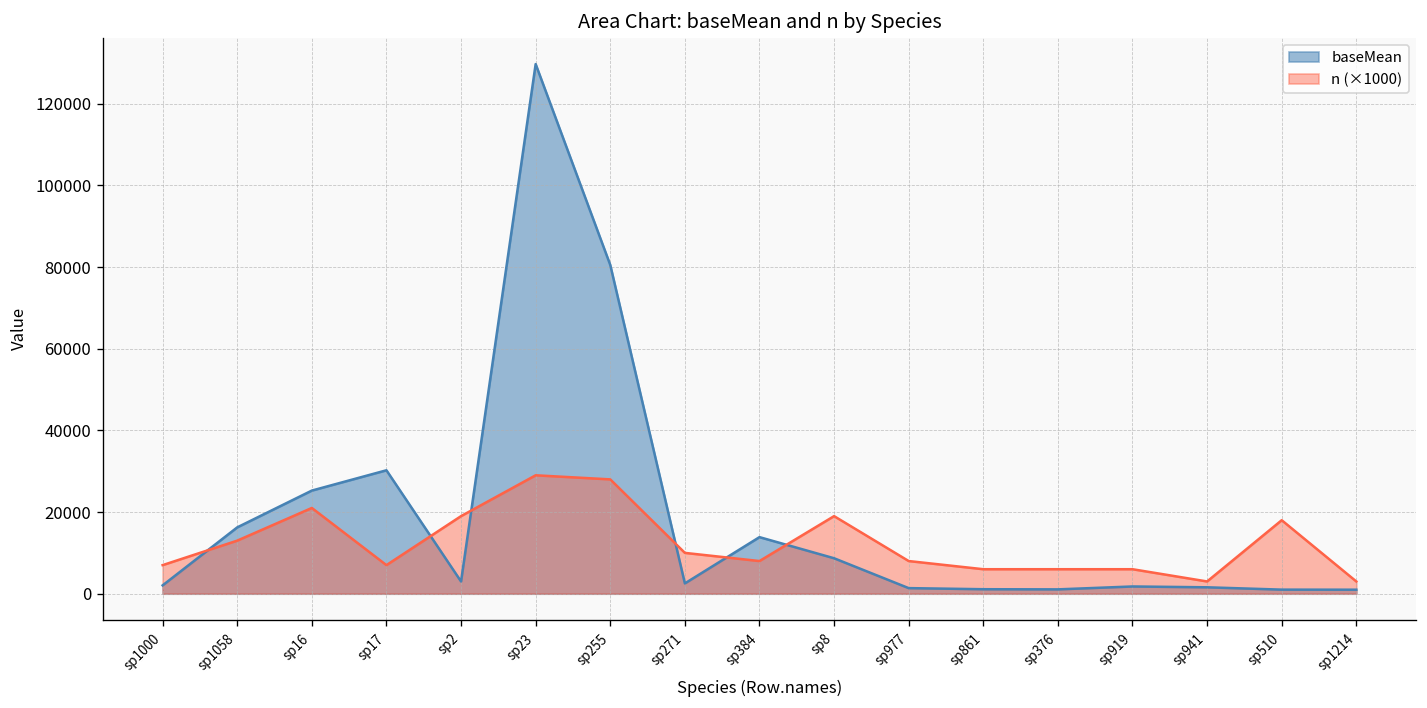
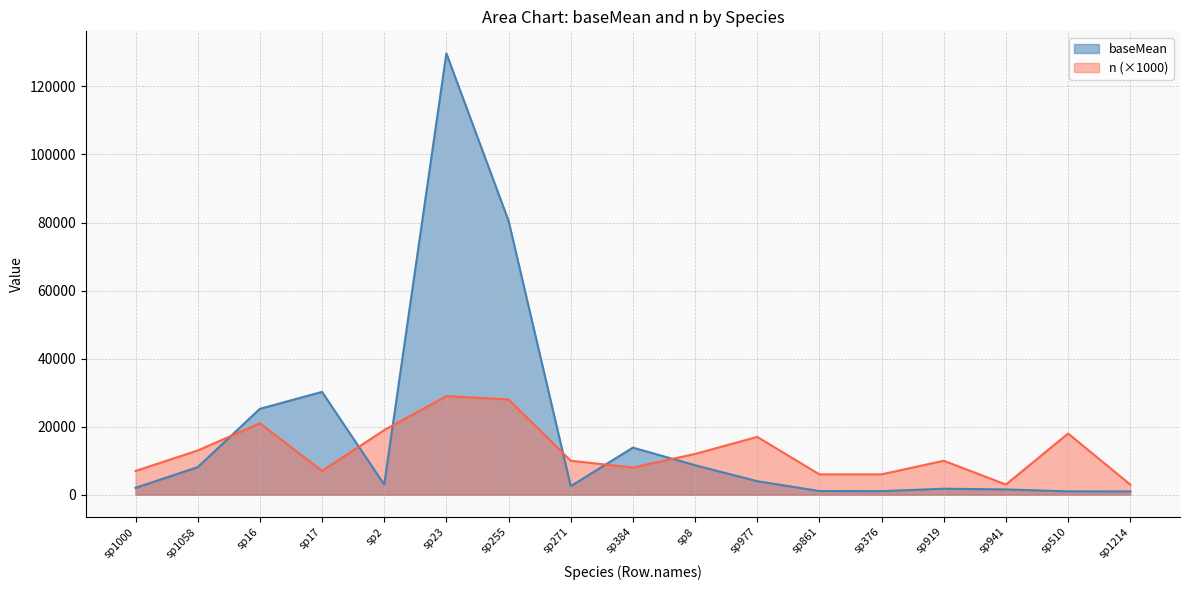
baseMean, sp1058: 16000 -> 8000
n (×1000), sp8: 19000 -> 12000
baseMean, sp977: 1000 -> 4000
n (×1000), sp977: 8000 -> 17000
n (×1000), sp919: 6000 -> 10000
